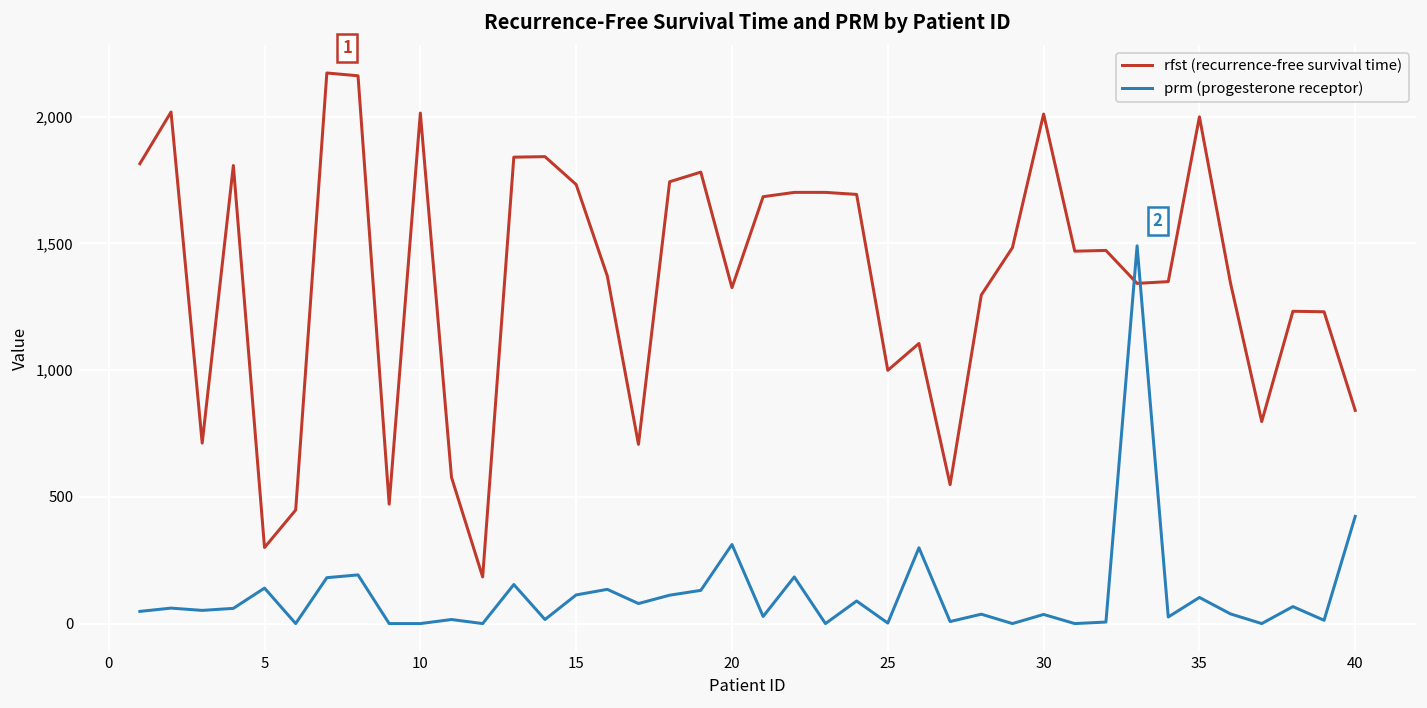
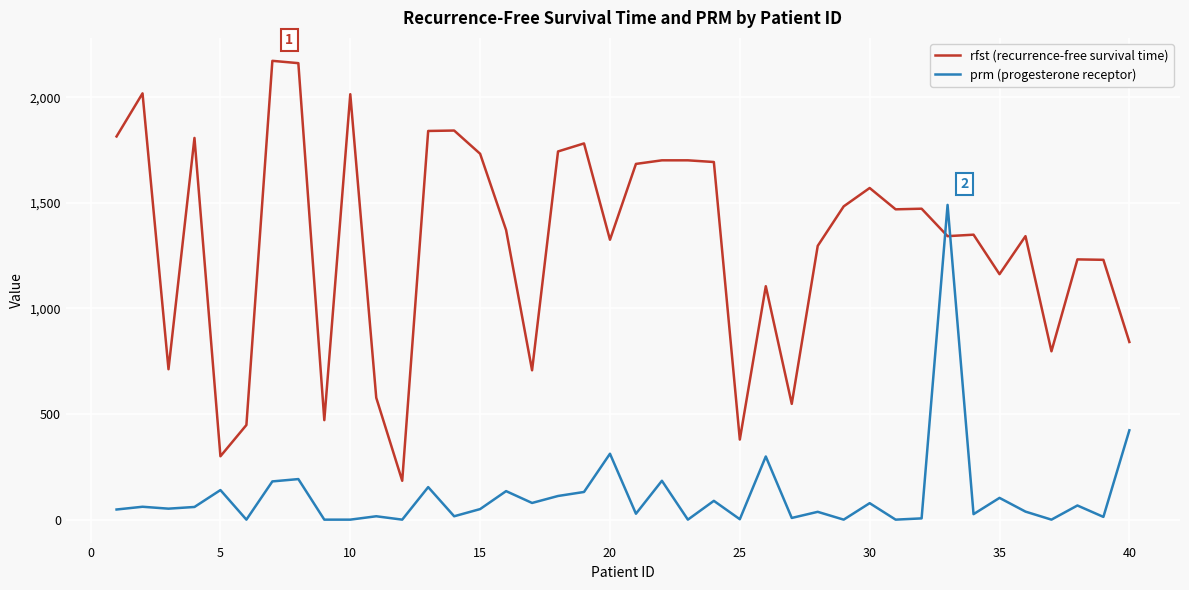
prm (progesterone receptor), 15: 110 -> 50
rfst (recurrence-free survival time), 25: 1,000 -> 380
rfst (recurrence-free survival time), 30: 2,010 -> 1,570
prm (progesterone receptor), 30: 40 -> 80
rfst (recurrence-free survival time), 35: 2,000 -> 1,160
